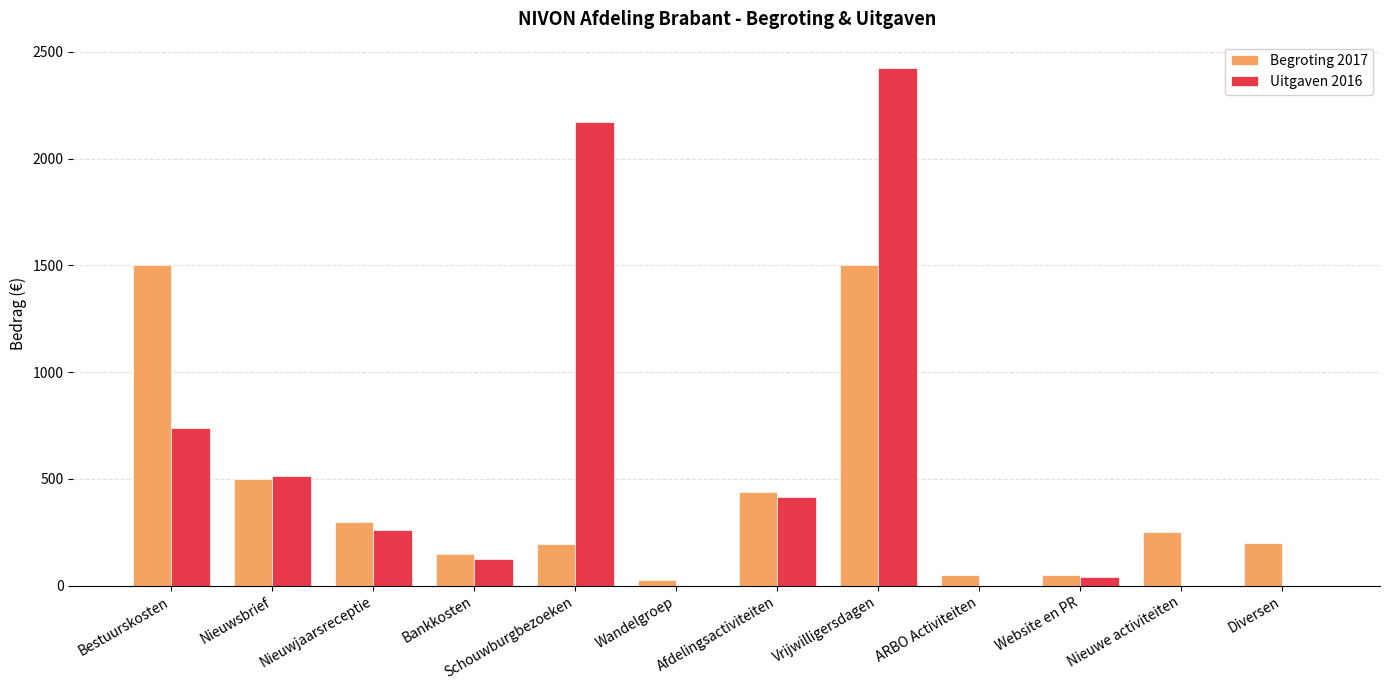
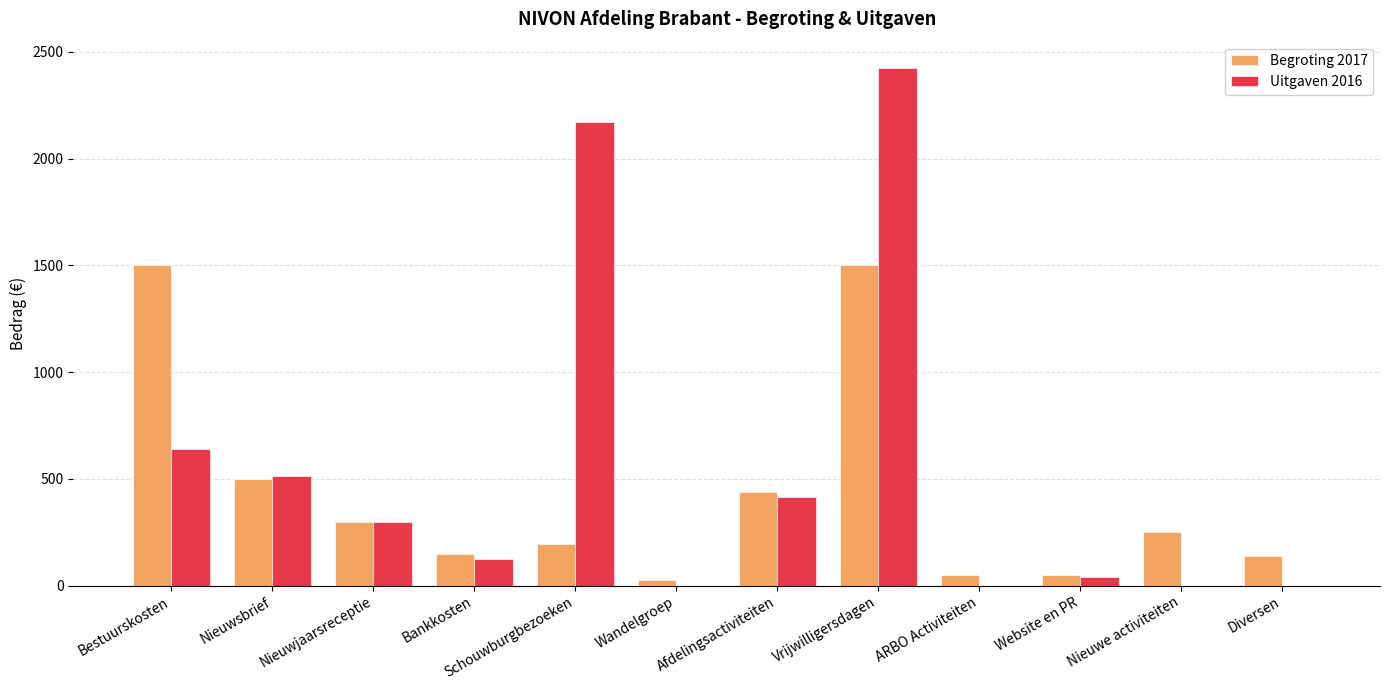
Uitgaven 2016, Bestuurskosten: 740 -> 640
Uitgaven 2016, Nieuwjaarsreceptie: 260 -> 300
Begroting 2017, Diversen: 200 -> 140
